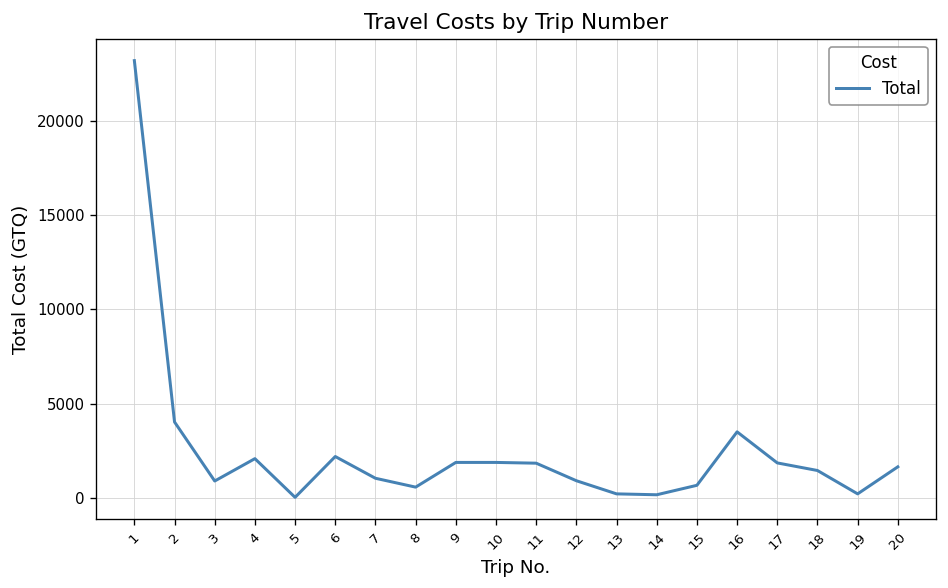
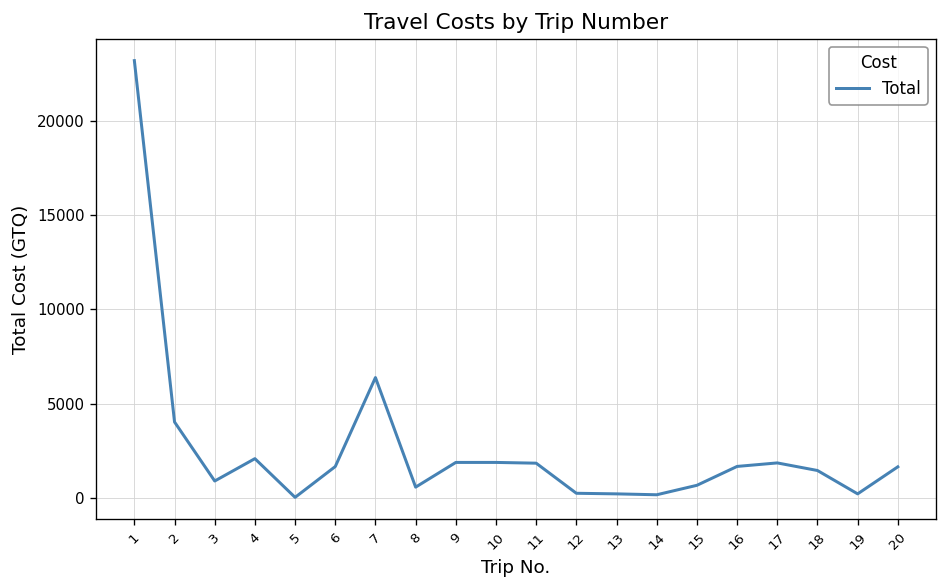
6: 2200 -> 1700
7: 1100 -> 6400
12: 900 -> 300
16: 3500 -> 1700
